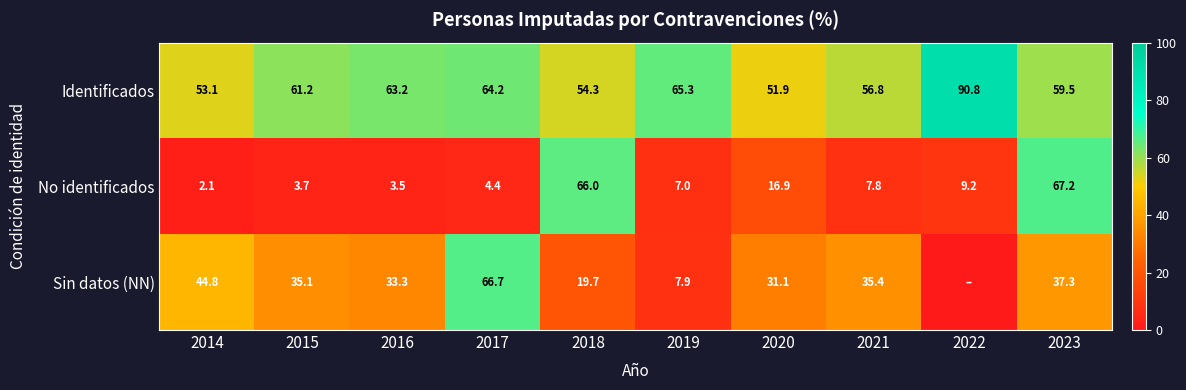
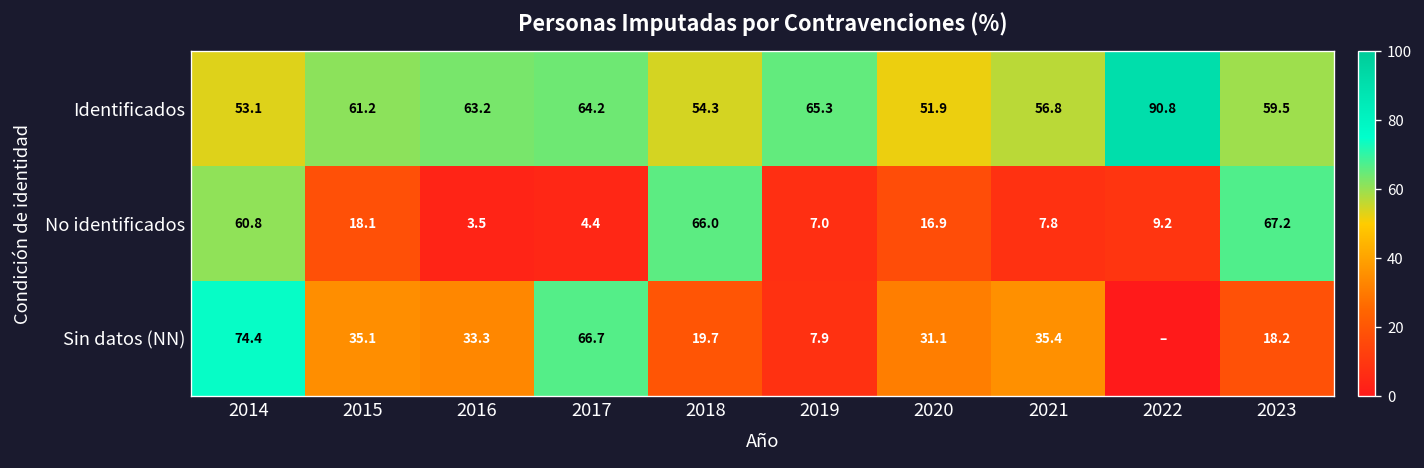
No identificados, 2014: 2.1 -> 60.8
No identificados, 2015: 3.7 -> 18.1
Sin datos (NN), 2014: 44.8 -> 74.4
Sin datos (NN), 2023: 37.3 -> 18.2
